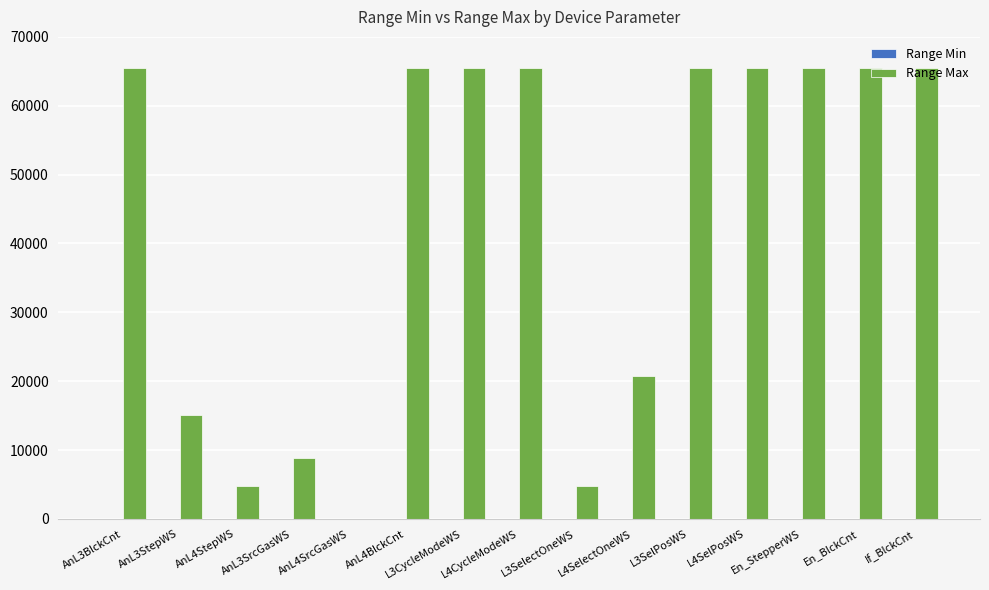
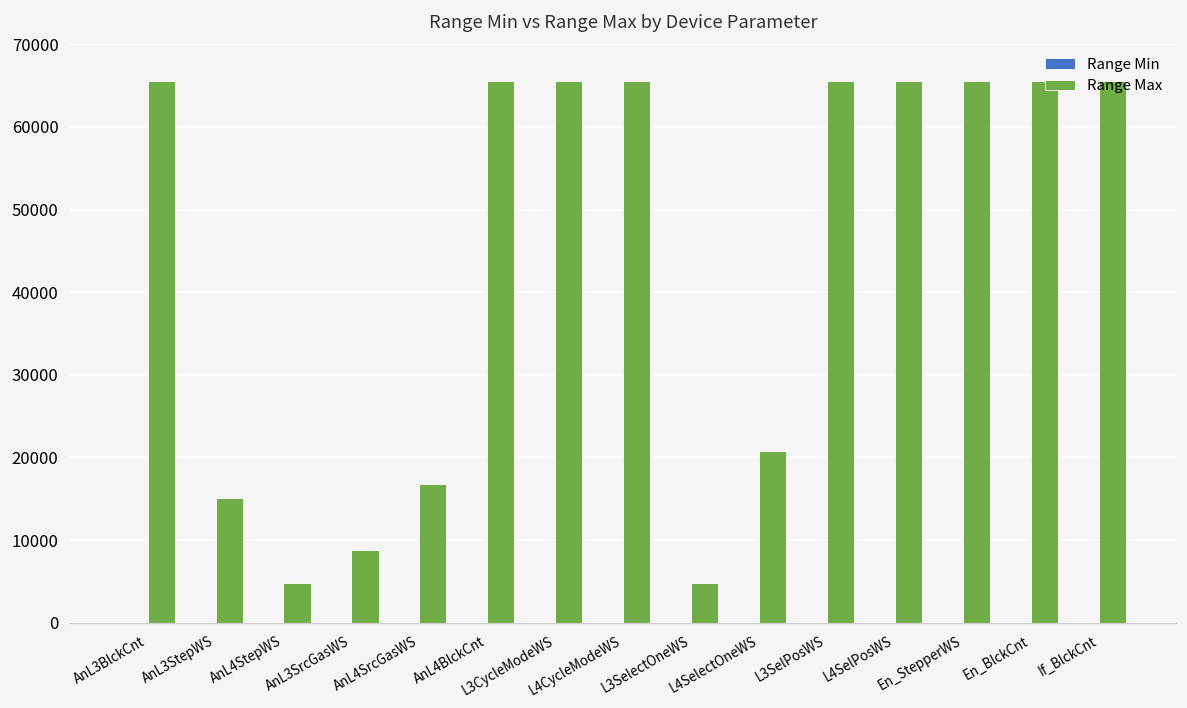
Range Max, AnL4SrcGasWS: 0 -> 17000
